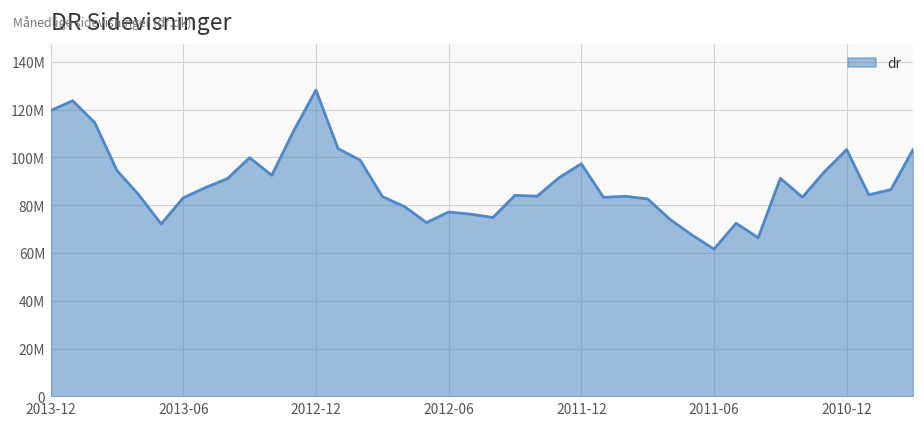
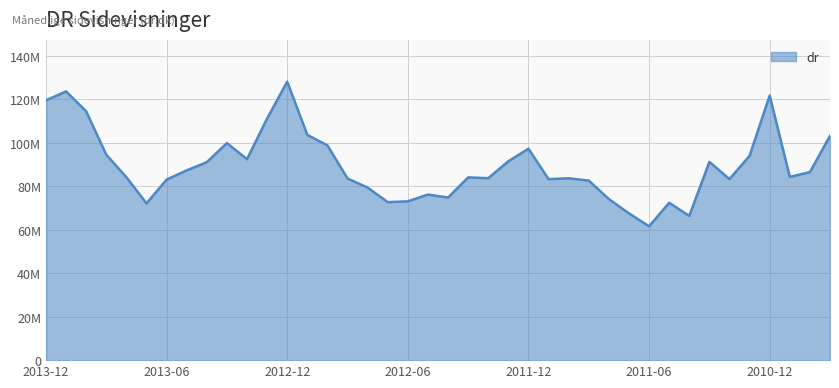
2012-06: 77000000 -> 73000000
2010-12: 103000000 -> 122000000
